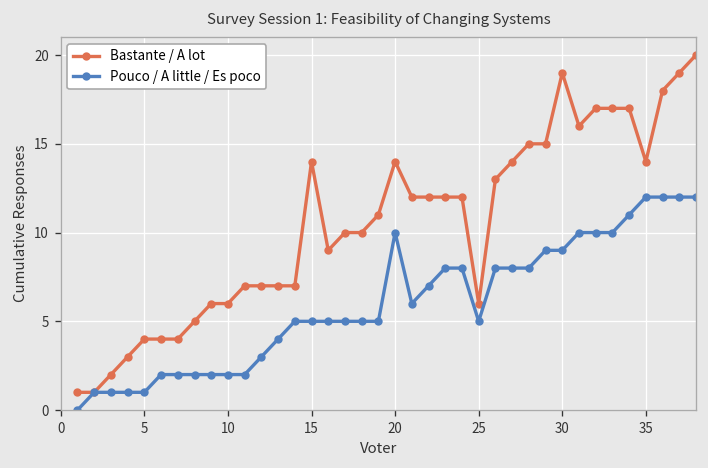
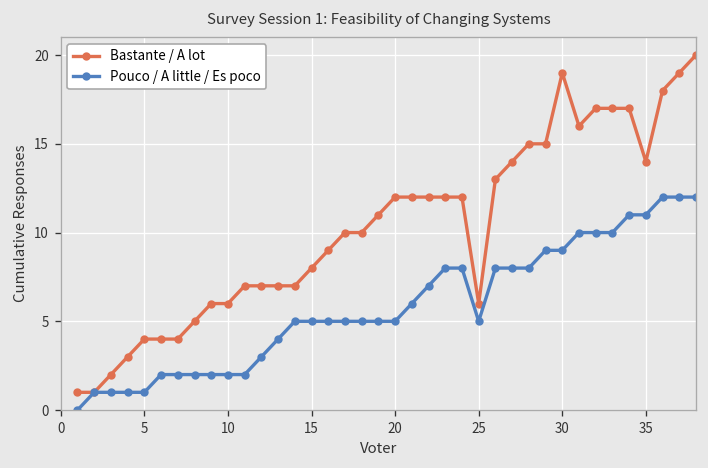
Bastante / A lot, 15: 14 -> 8
Bastante / A lot, 20: 14 -> 12
Pouco / A little / Es poco, 20: 10 -> 5
Pouco / A little / Es poco, 35: 12 -> 11
